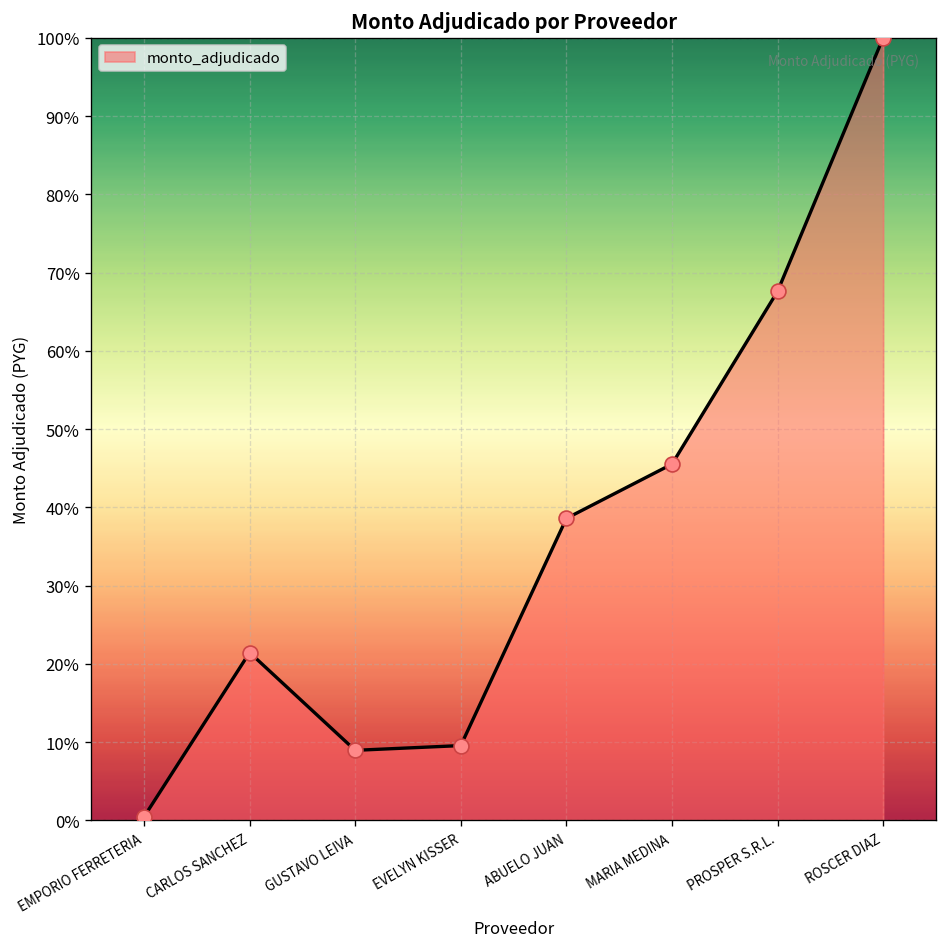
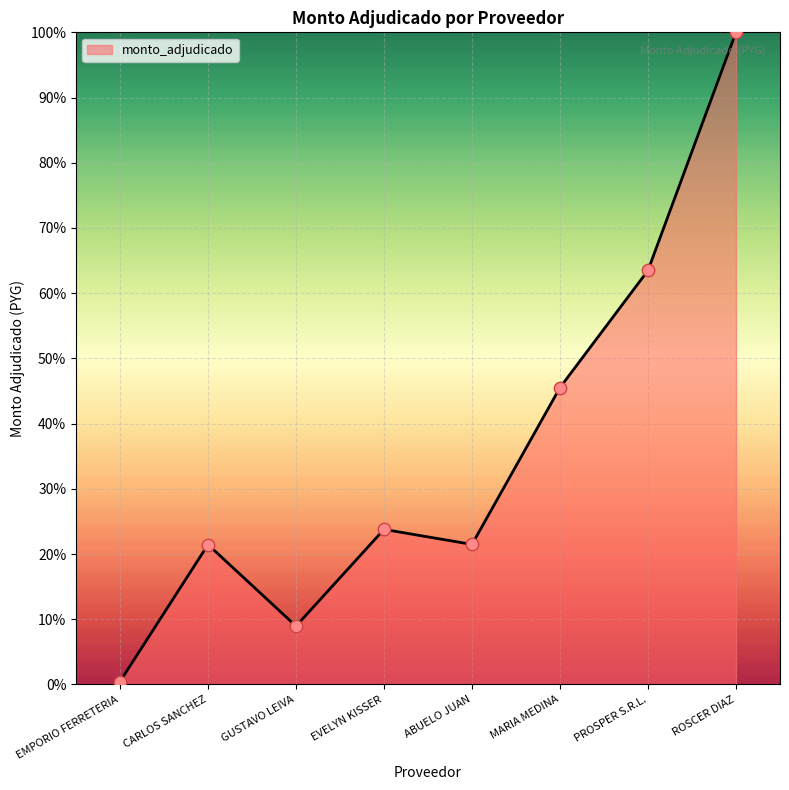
EVELYN KISSER: 10% -> 24%
ABUELO JUAN: 39% -> 21%
PROSPER S.R.L.: 68% -> 63%
